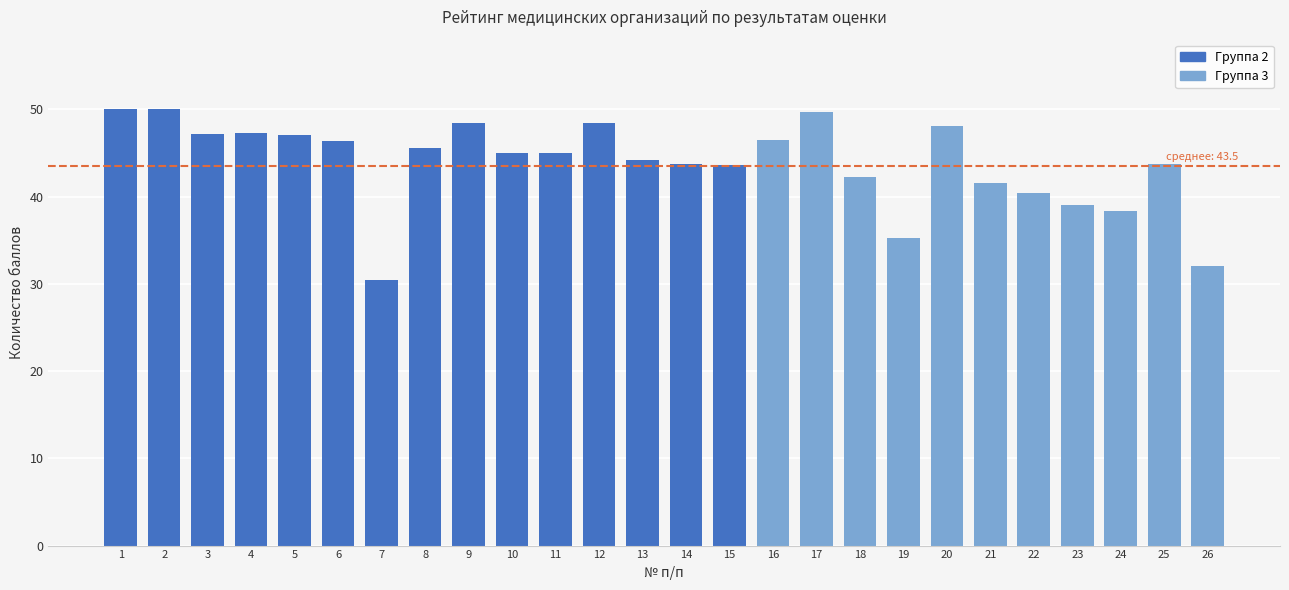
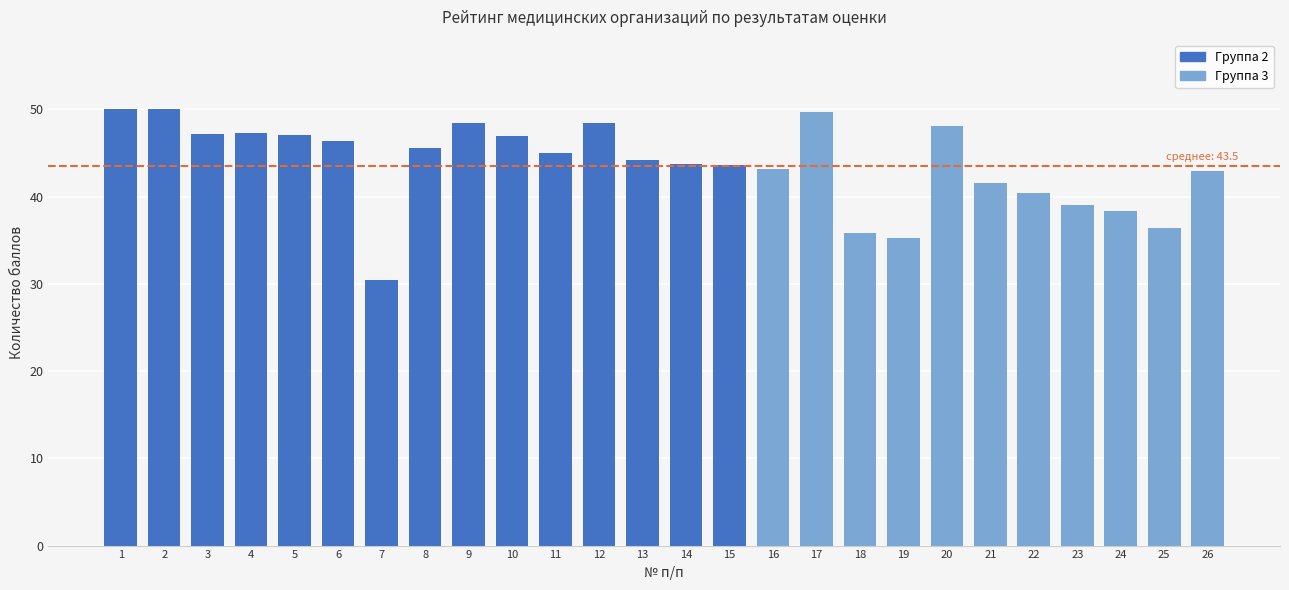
10: 45 -> 47
16: 47 -> 43
18: 42 -> 36
25: 44 -> 36
26: 32 -> 43
